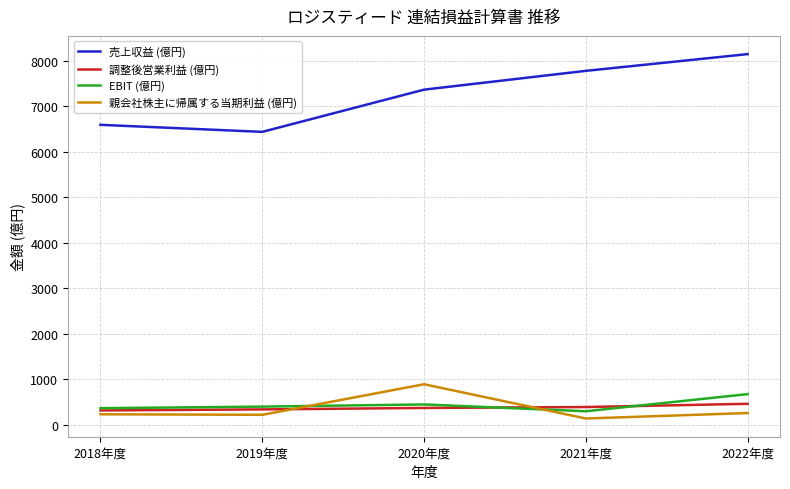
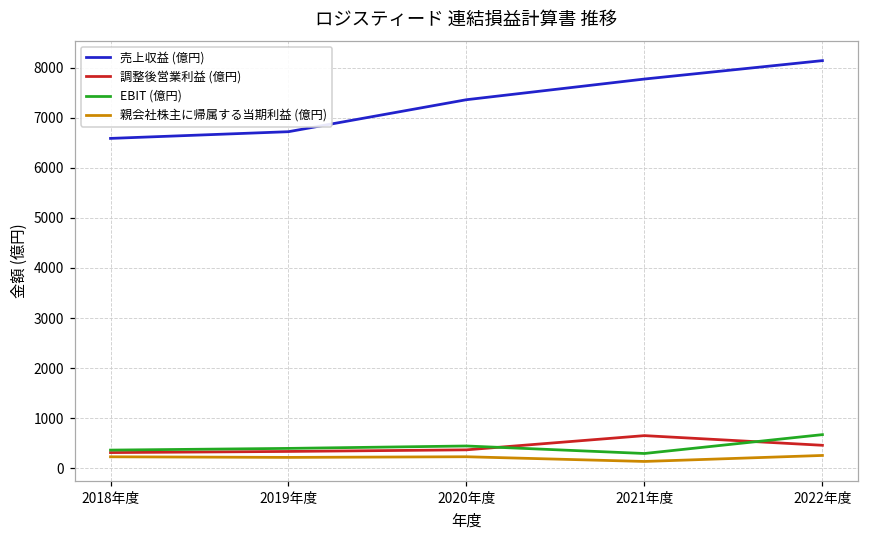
売上収益 (億円), 2019年度: 6400 -> 6700
親会社株主に帰属する当期利益 (億円), 2020年度: 900 -> 200
調整後営業利益 (億円), 2021年度: 400 -> 700
